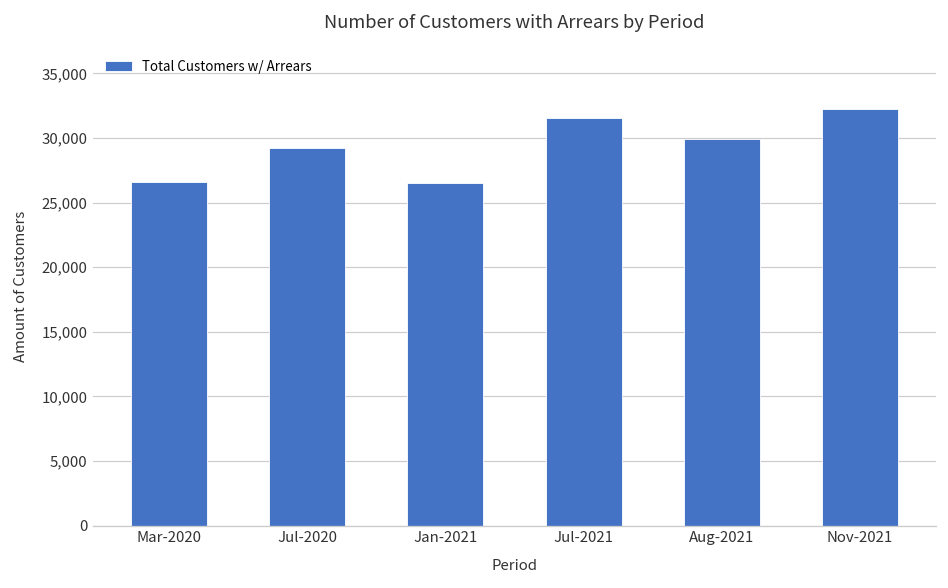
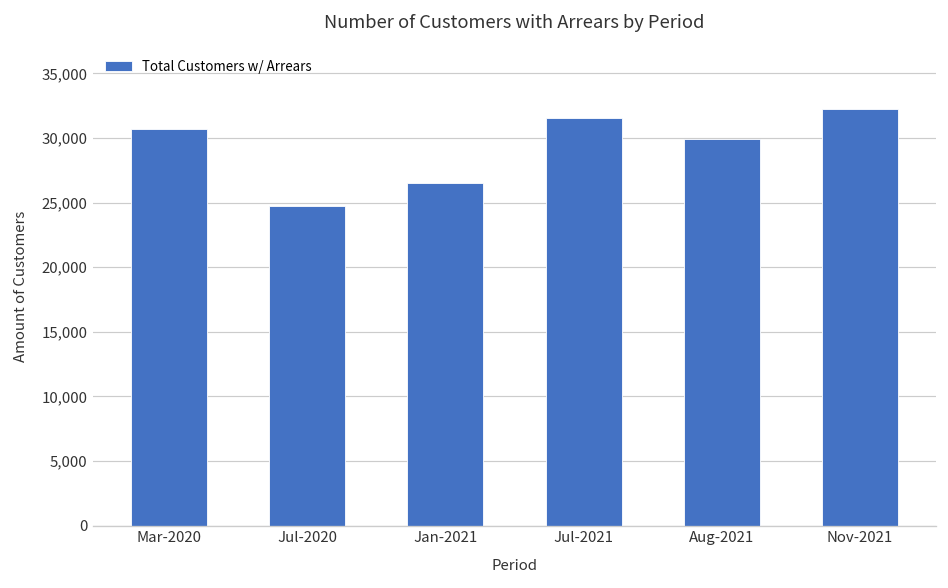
Mar-2020: 26,600 -> 30,700
Jul-2020: 29,200 -> 24,800
